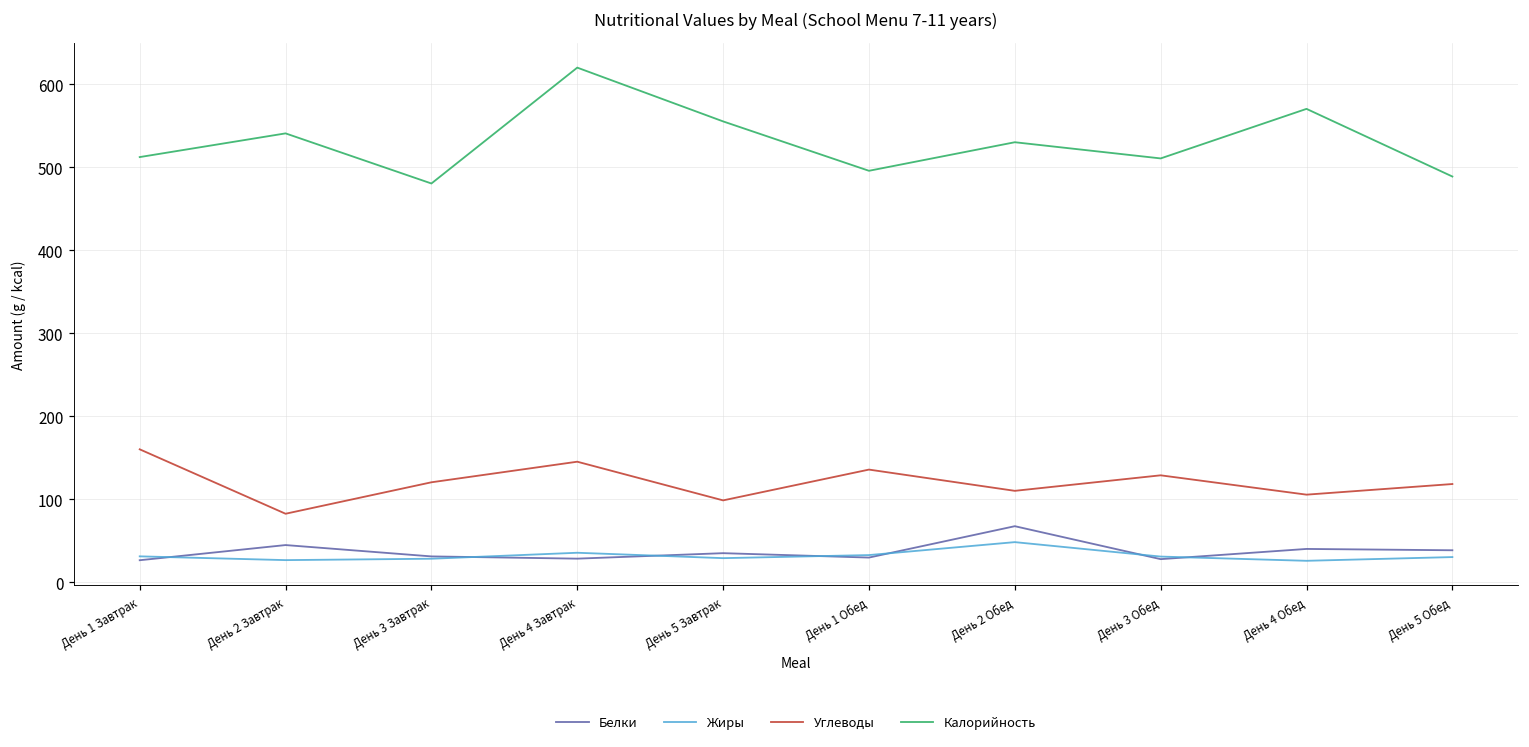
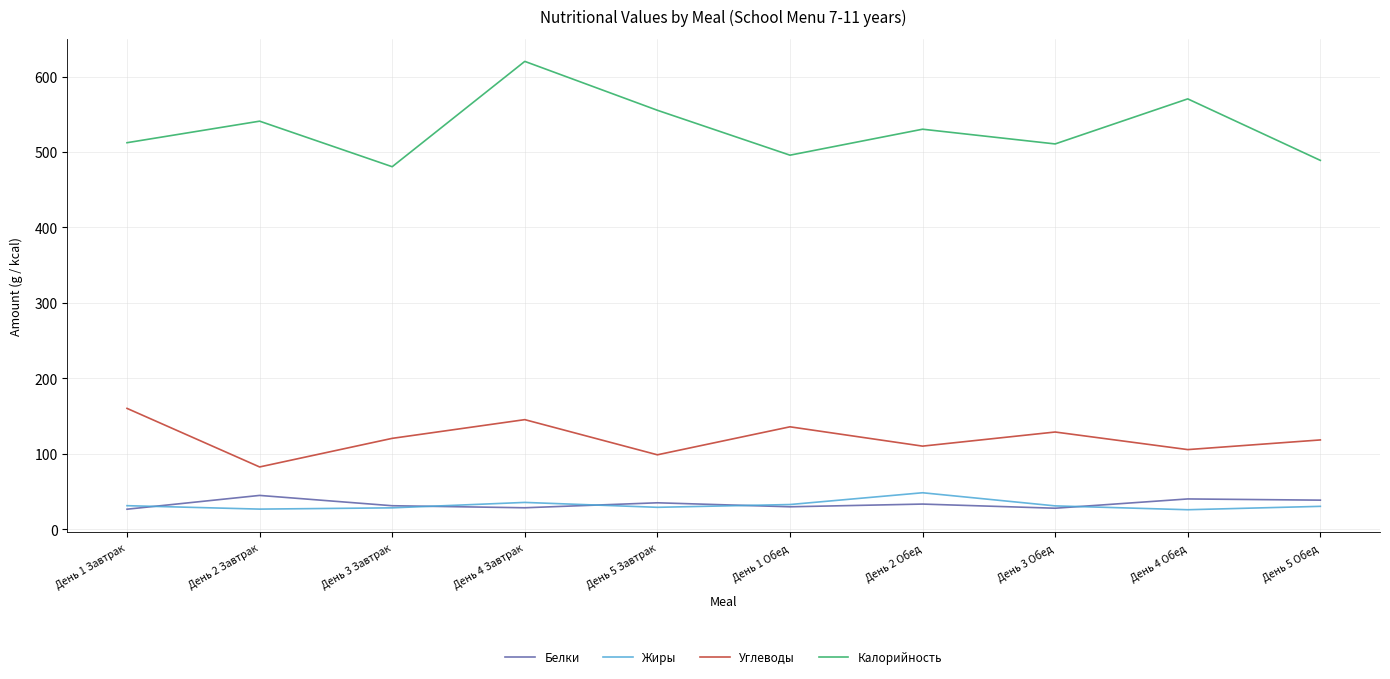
Белки, День 2 Обед: 70 -> 30
